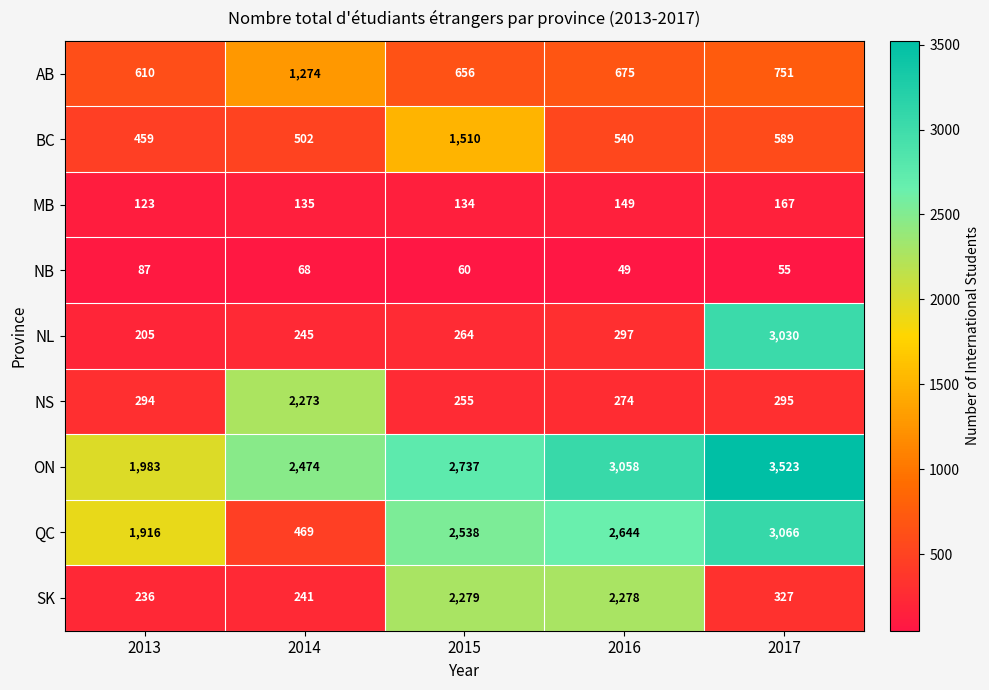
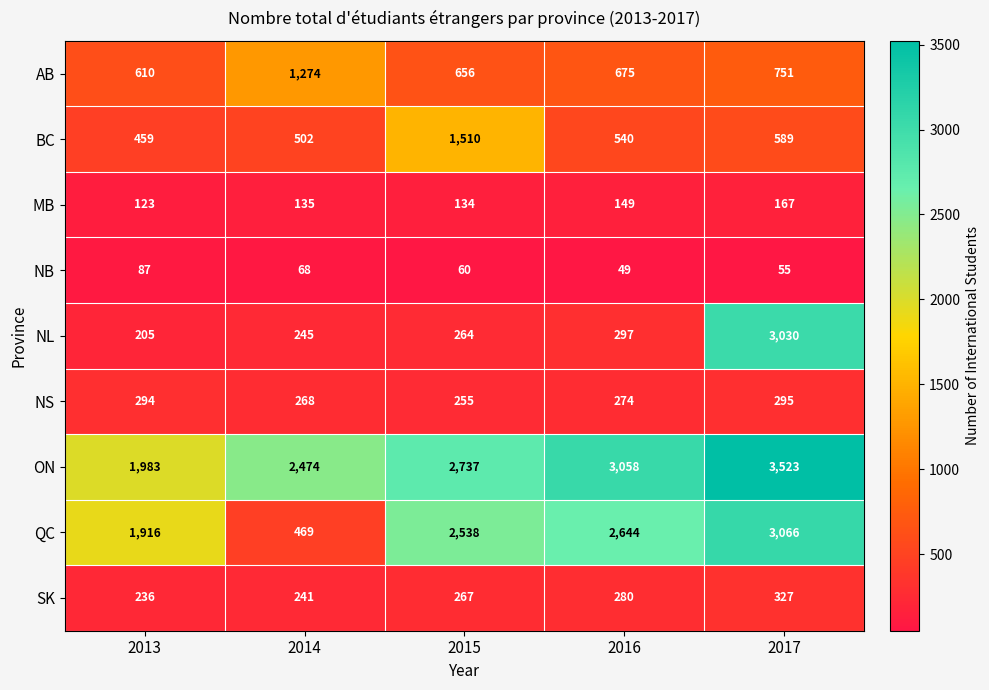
NS, 2014: 2,273 -> 268
SK, 2015: 2,279 -> 267
SK, 2016: 2,278 -> 280
